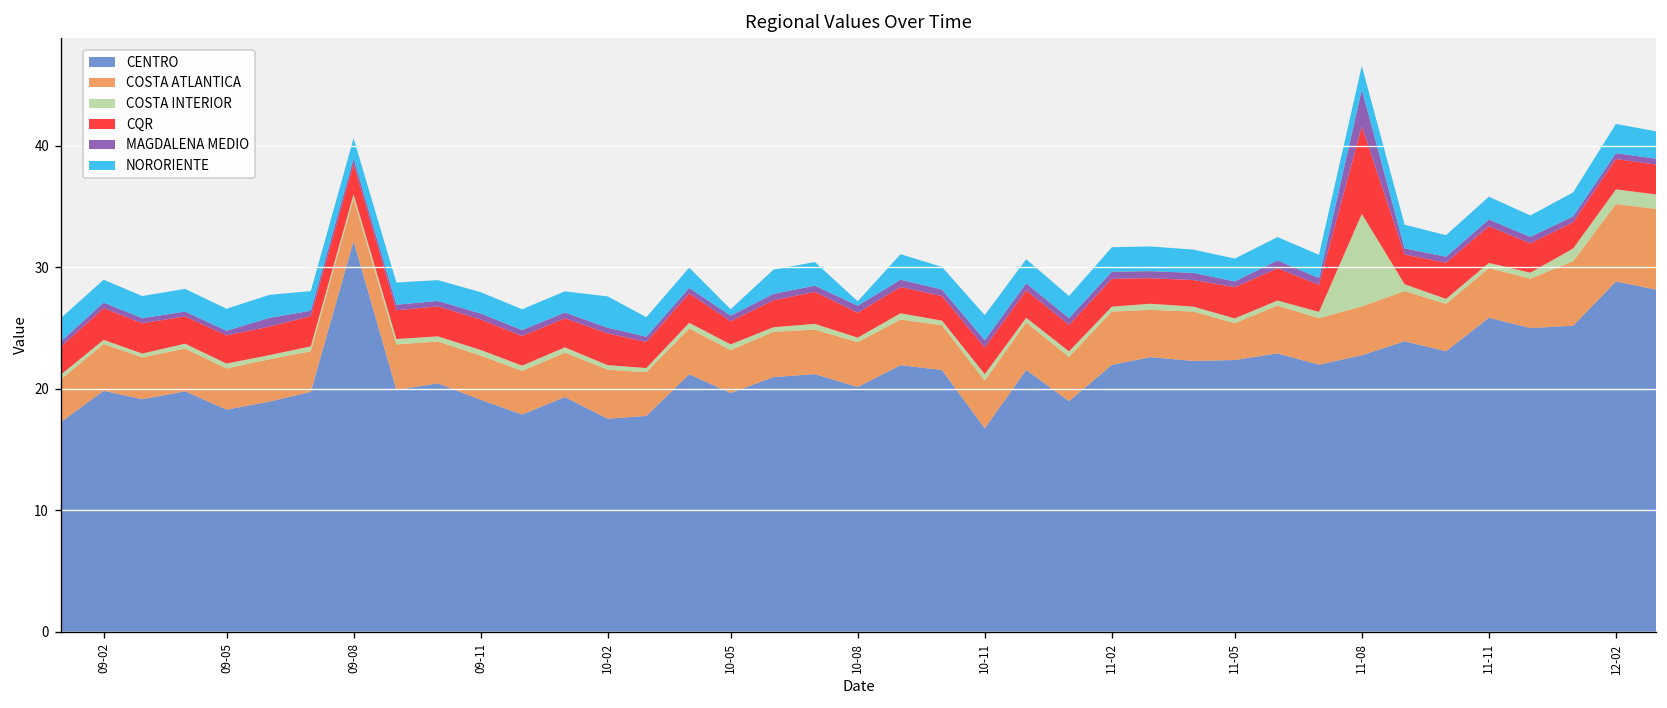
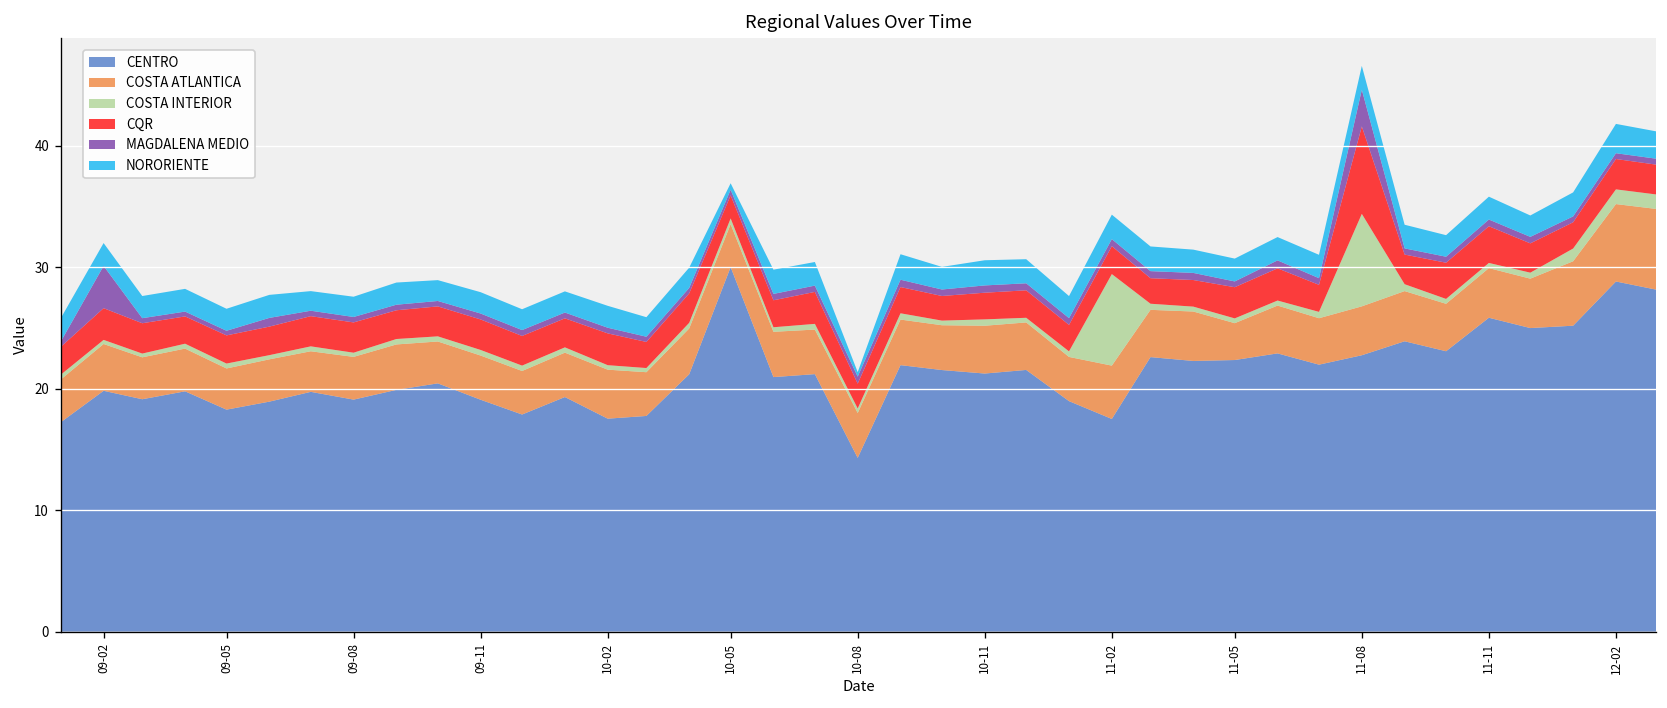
MAGDALENA MEDIO, 09-02: 0.5 -> 3.5
CENTRO, 09-08: 32.1 -> 19.1
NORORIENTE, 10-02: 2.6 -> 1.8
CENTRO, 10-05: 19.6 -> 30.0
CENTRO, 10-08: 20.1 -> 14.3
CENTRO, 10-11: 16.7 -> 21.2
CENTRO, 11-02: 21.9 -> 17.5
COSTA INTERIOR, 11-02: 0.4 -> 7.5
